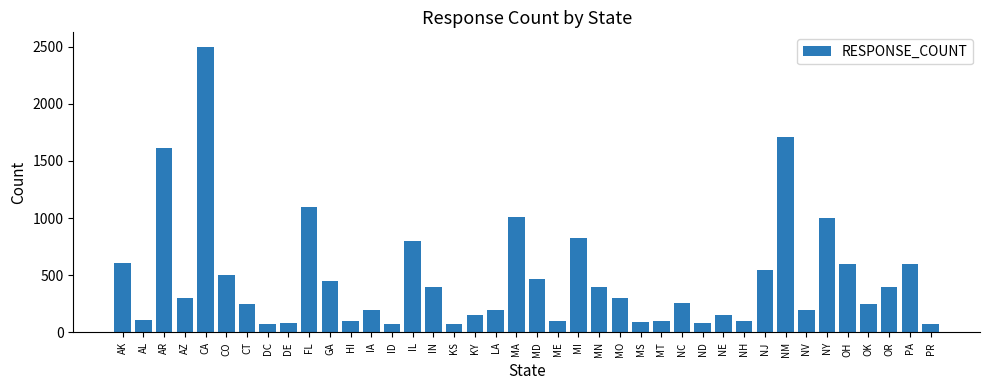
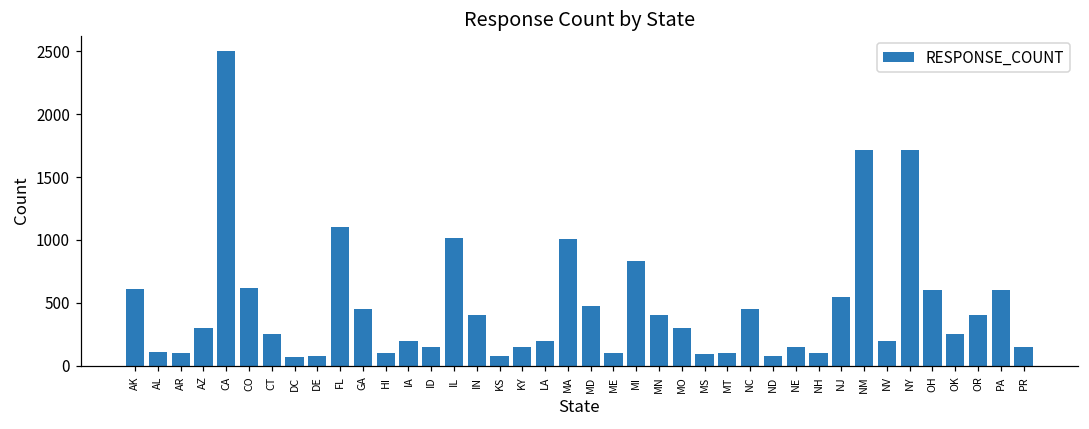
AR: 1610 -> 100
CO: 500 -> 620
ID: 70 -> 150
IL: 800 -> 1010
NC: 260 -> 450
NY: 1000 -> 1720
PR: 70 -> 150
